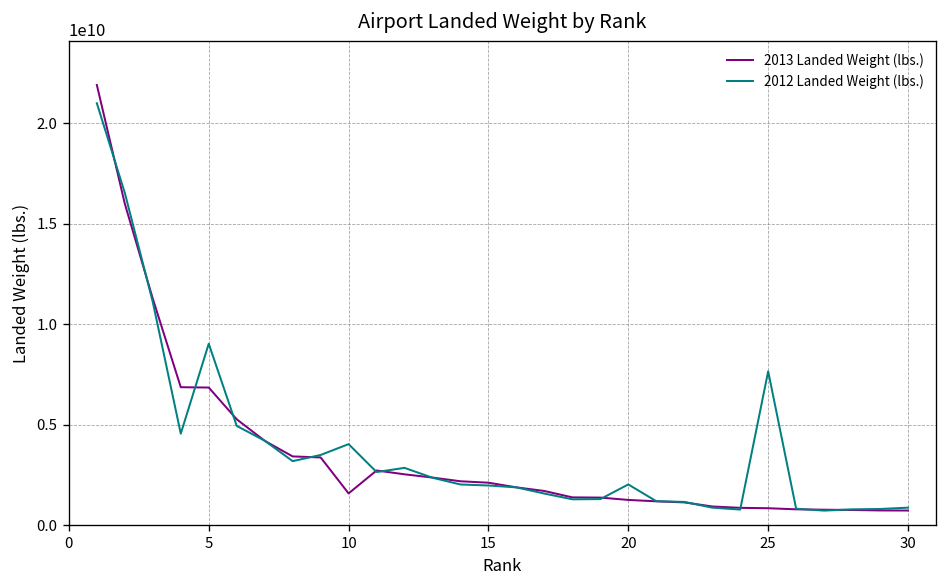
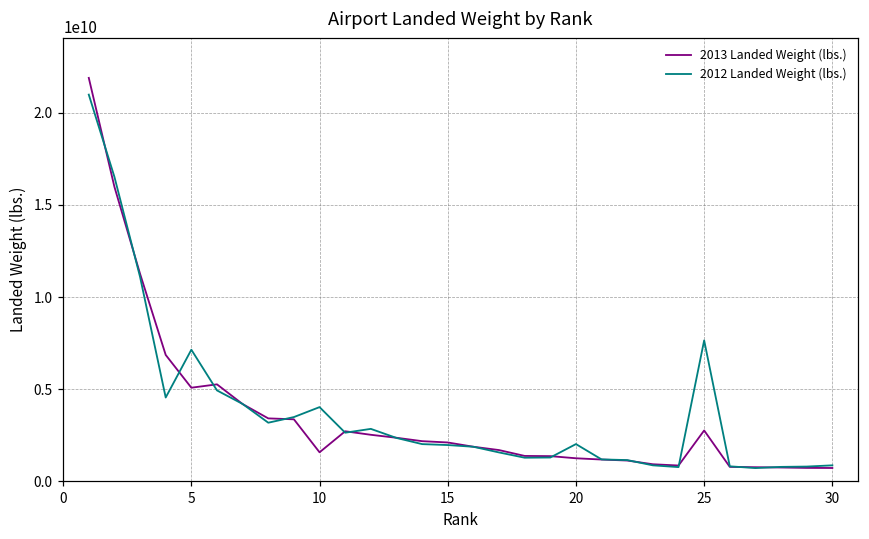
2013 Landed Weight (lbs.), 5: 6800000000 -> 5100000000
2012 Landed Weight (lbs.), 5: 9000000000 -> 7100000000
2013 Landed Weight (lbs.), 25: 800000000 -> 2800000000
